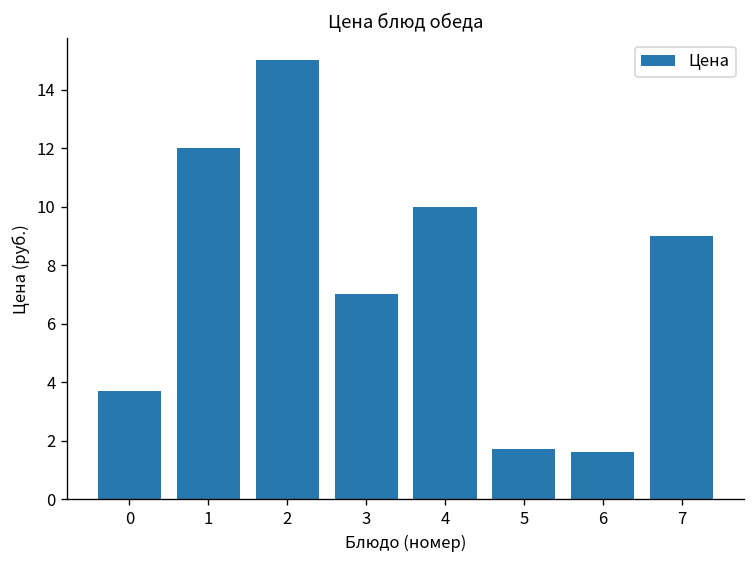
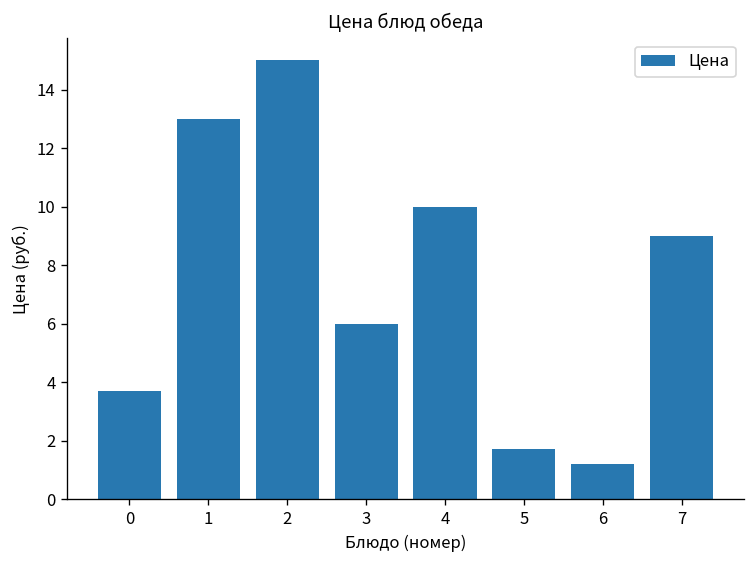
1: 12 -> 13
3: 7 -> 6
6: 1.6 -> 1.2
